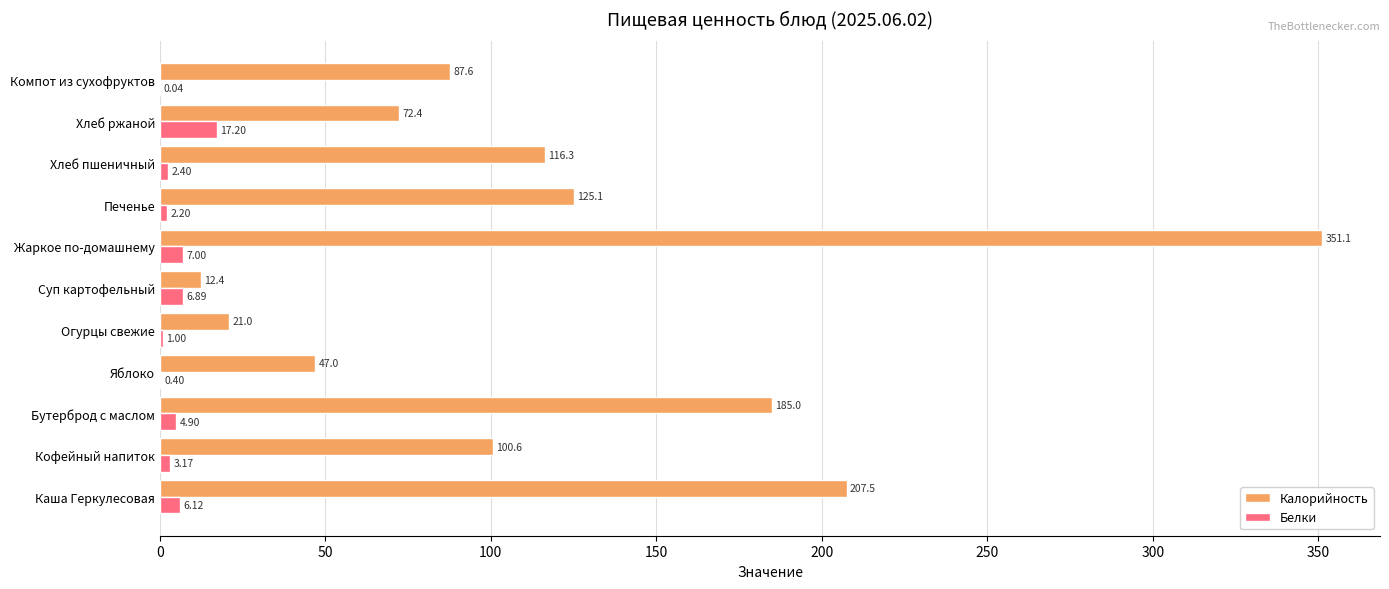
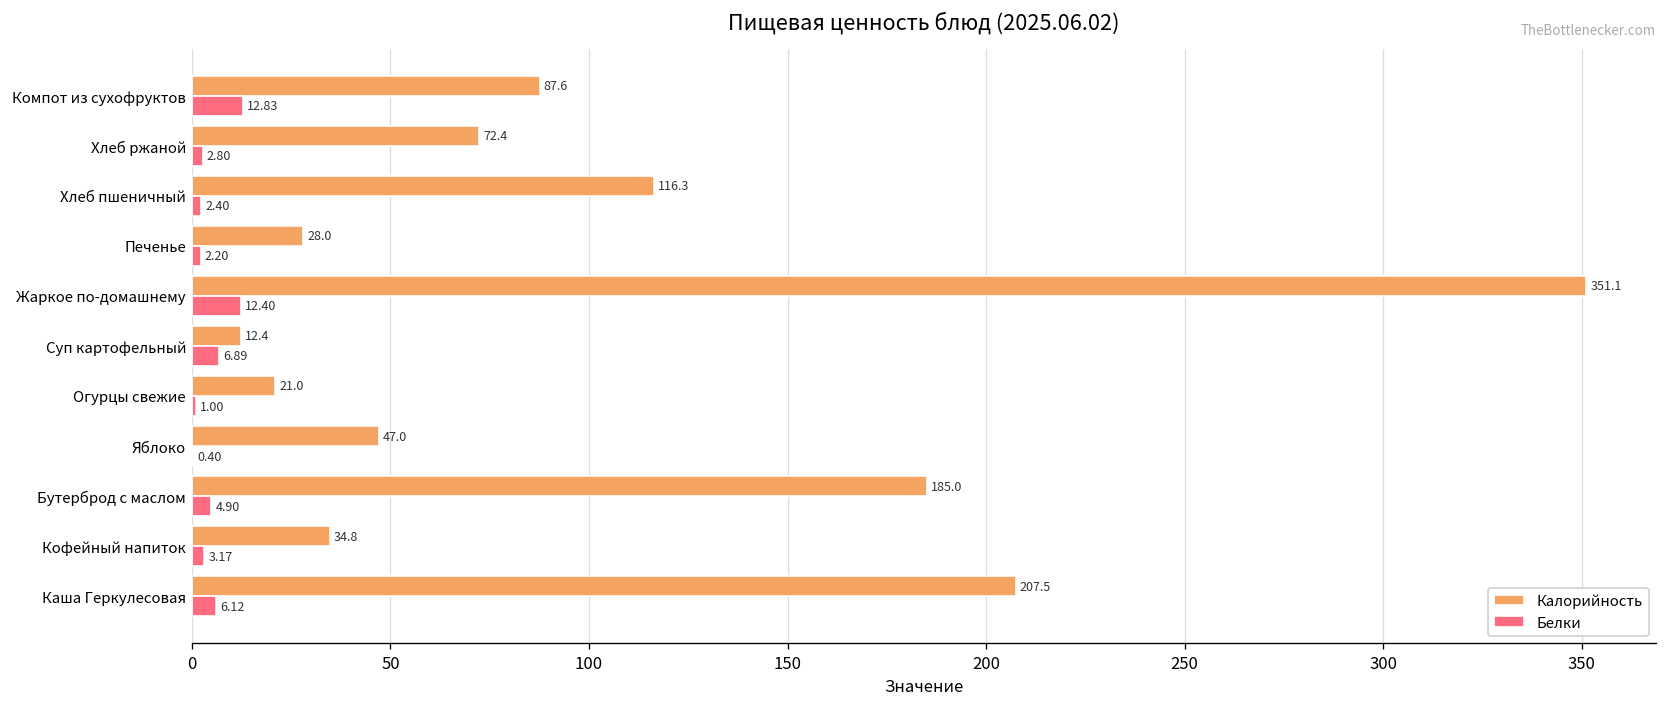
Белки, Компот из сухофруктов: 0.04 -> 12.83
Белки, Хлеб ржаной: 17.20 -> 2.80
Калорийность, Печенье: 125.1 -> 28.0
Белки, Жаркое по-домашнему: 7.00 -> 12.40
Калорийность, Кофейный напиток: 100.6 -> 34.8
